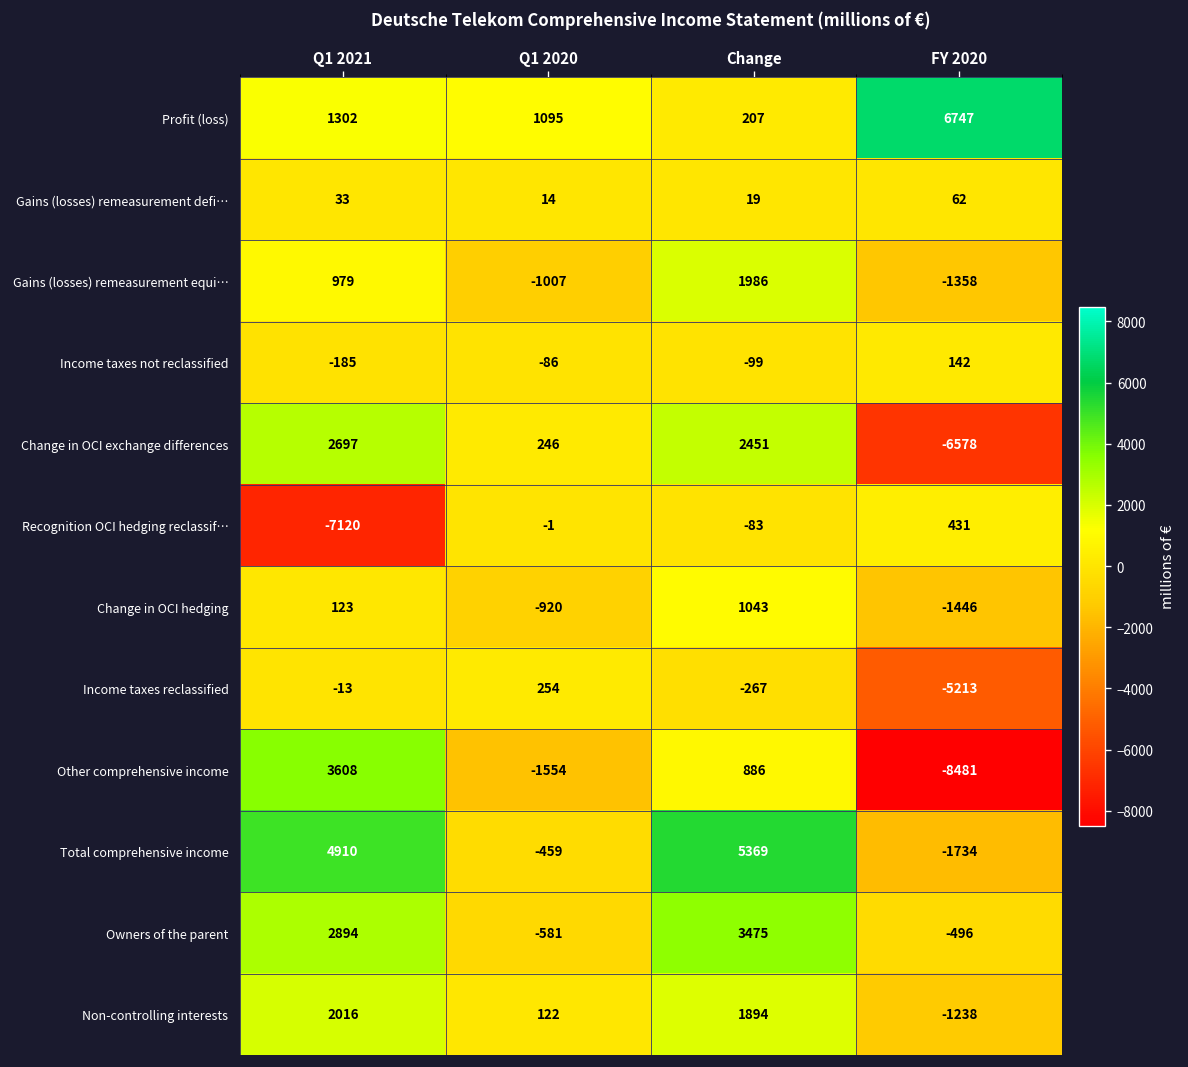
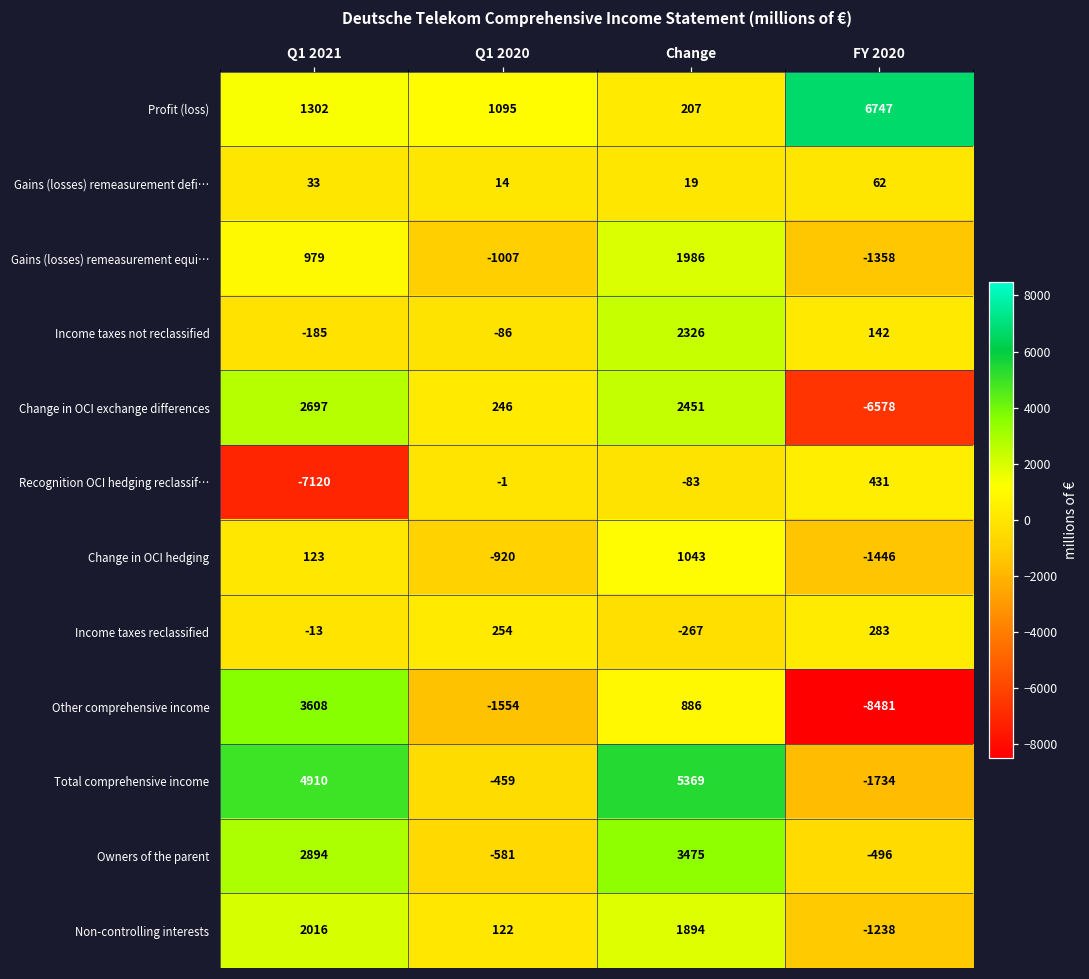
Income taxes not reclassified, Change: -99 -> 2326
Income taxes reclassified, FY 2020: -5213 -> 283
